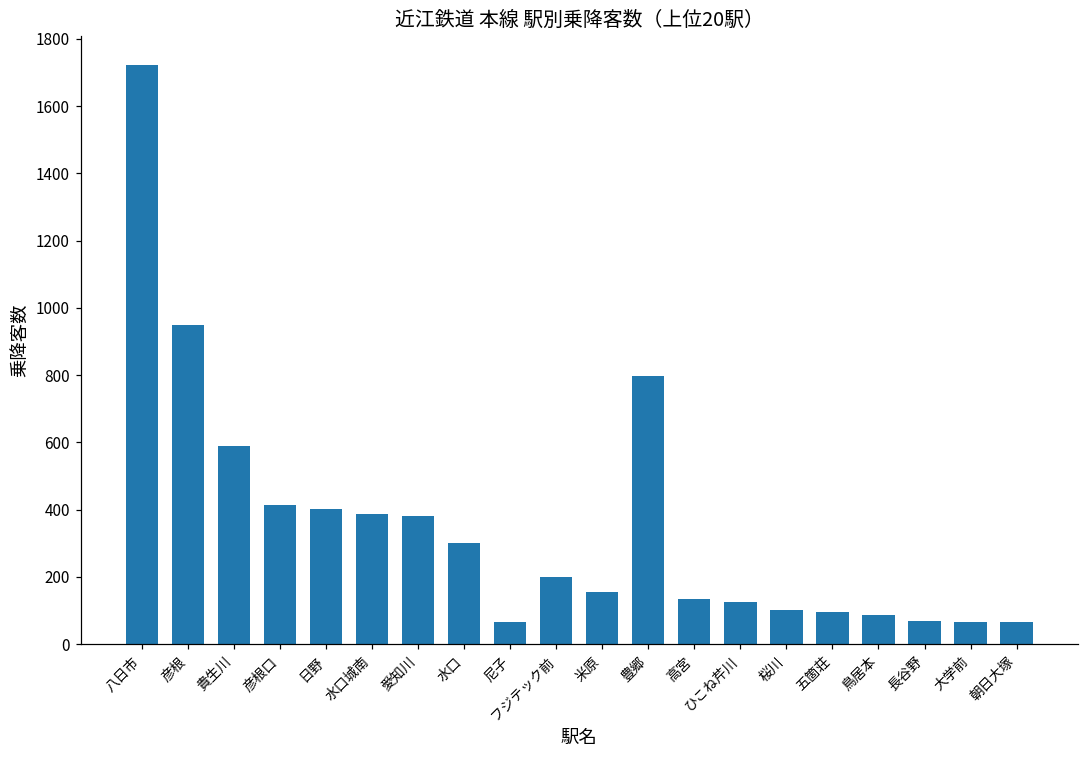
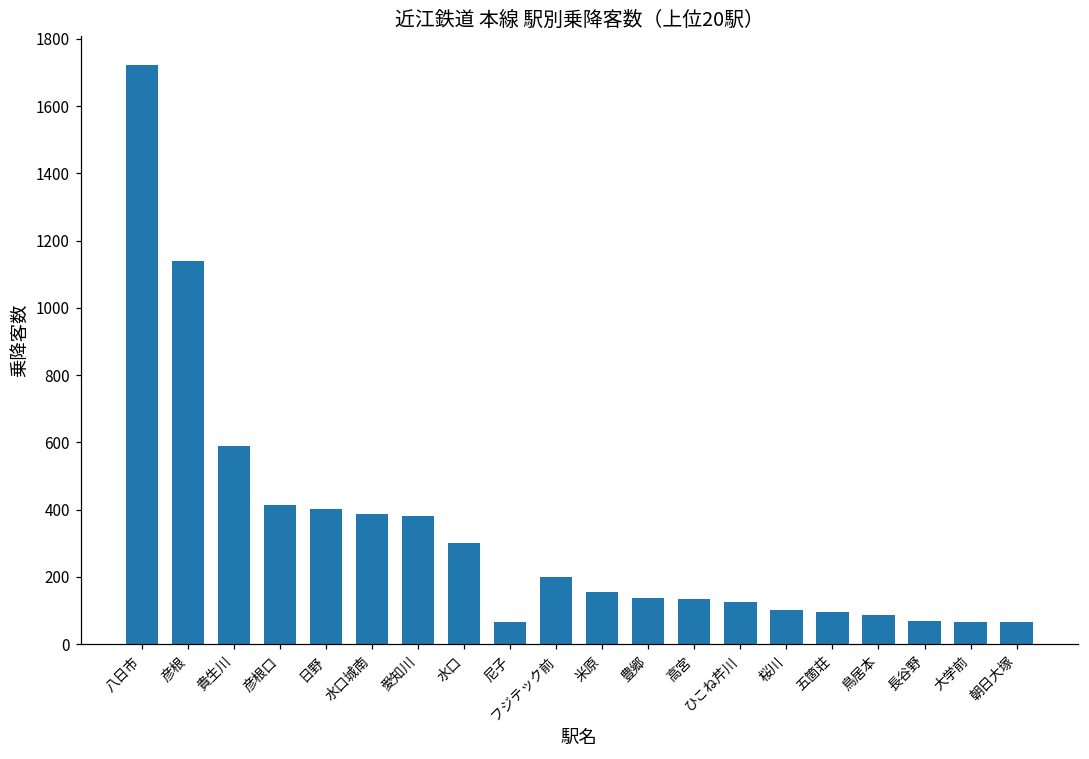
彦根: 950 -> 1140
豊郷: 800 -> 140
